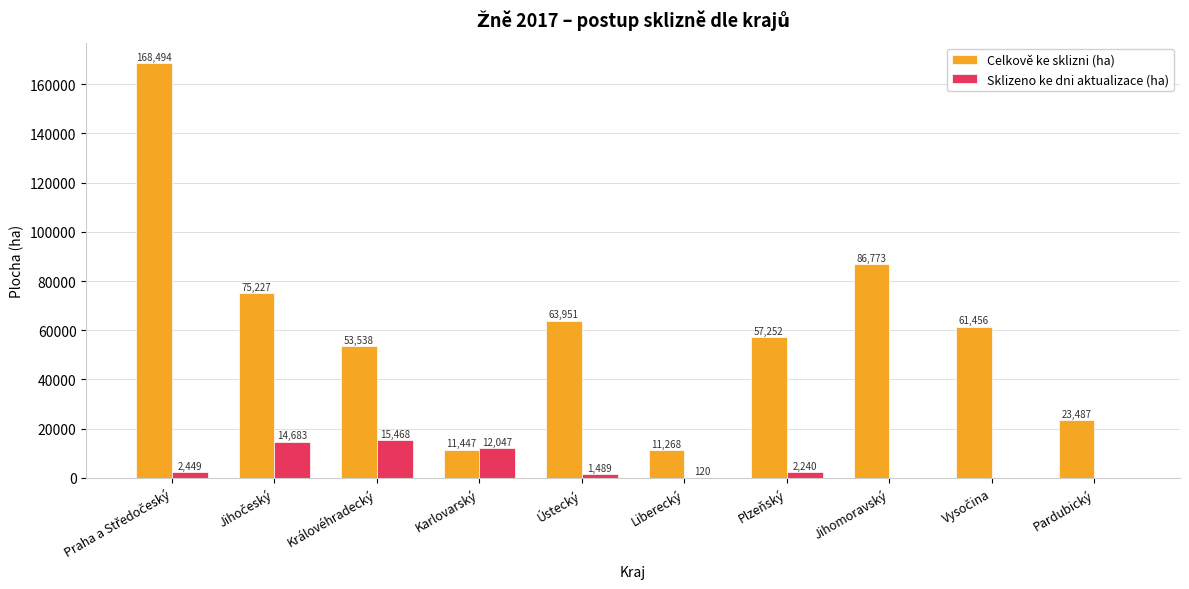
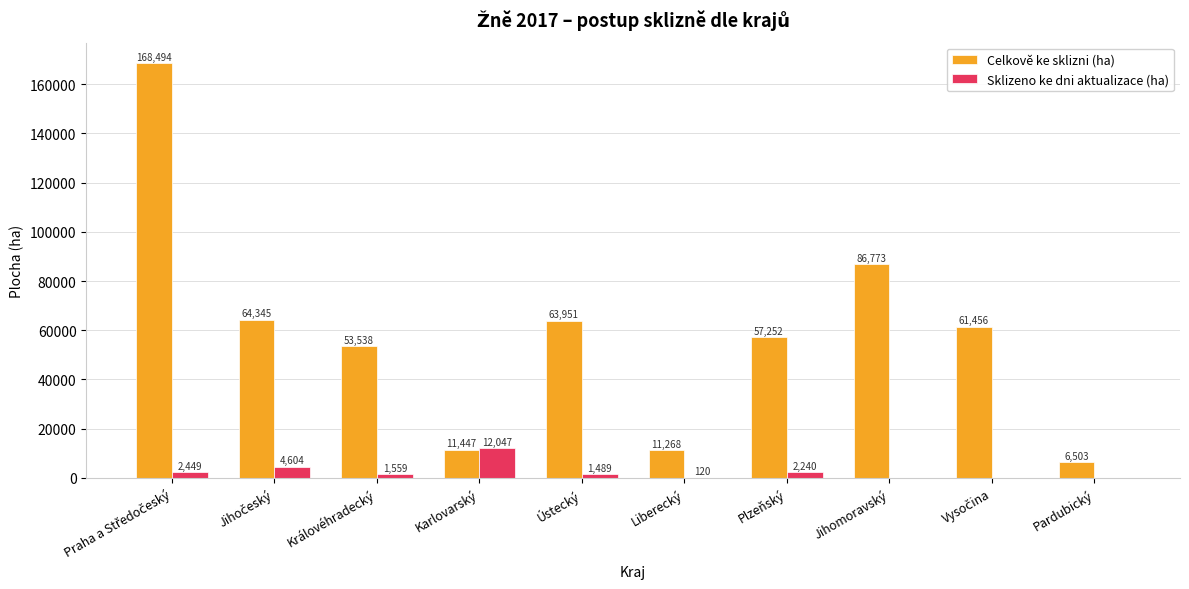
Celkově ke sklizni (ha), Jihočeský: 75,227 -> 64,345
Sklizeno ke dni aktualizace (ha), Jihočeský: 14,683 -> 4,604
Sklizeno ke dni aktualizace (ha), Královéhradecký: 15,468 -> 1,559
Celkově ke sklizni (ha), Pardubický: 23,487 -> 6,503
